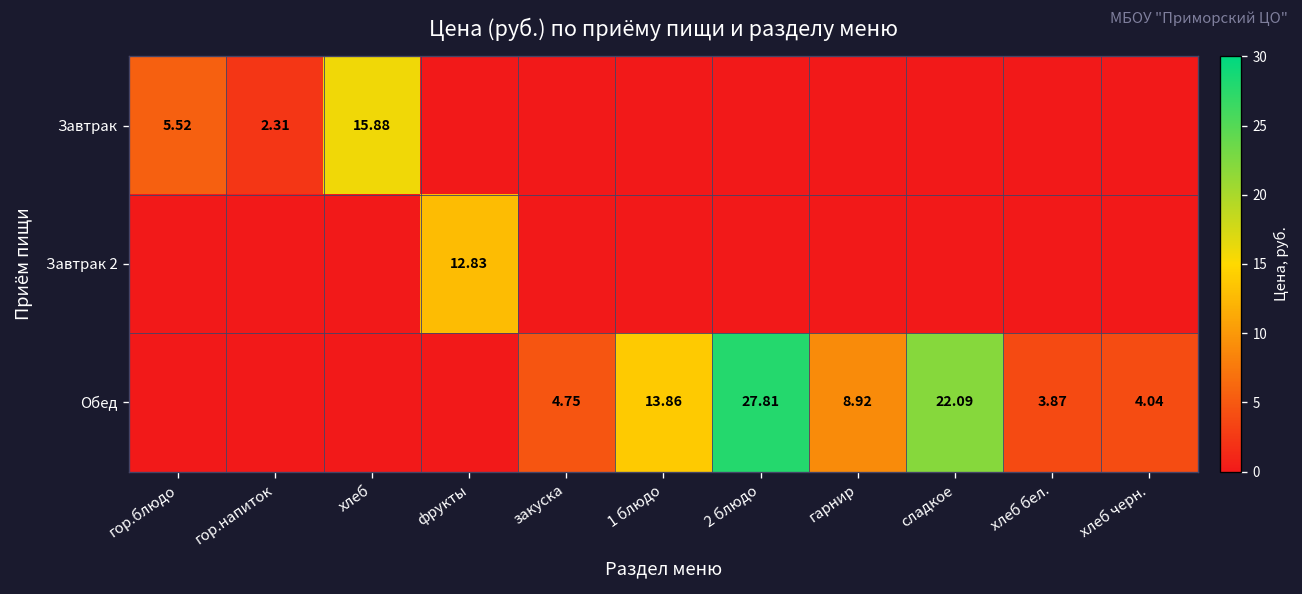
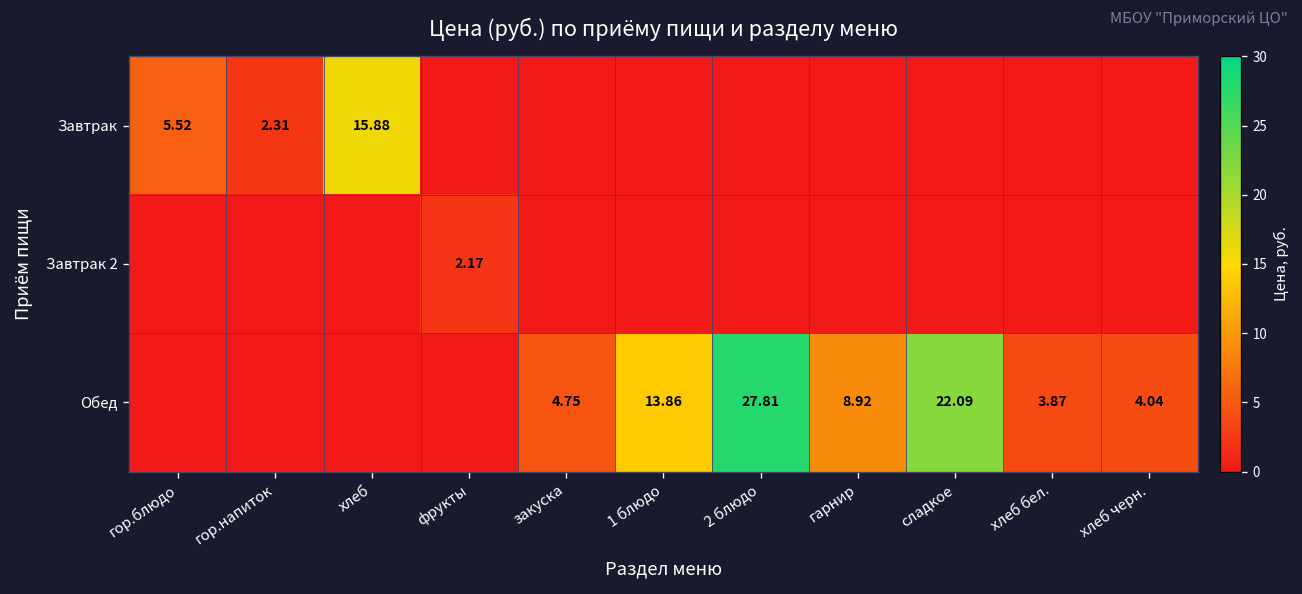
Завтрак 2, фрукты: 12.83 -> 2.17
